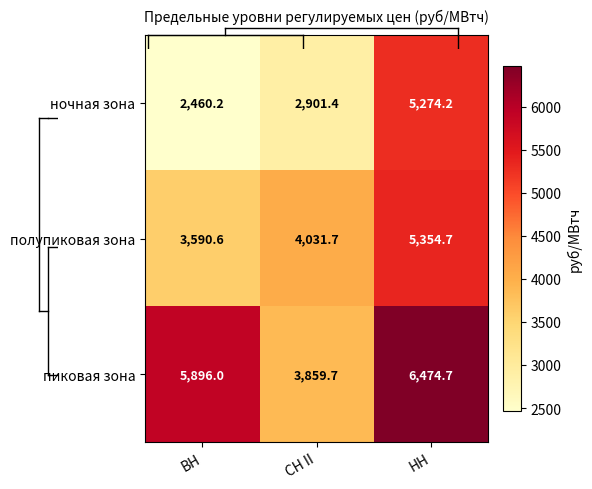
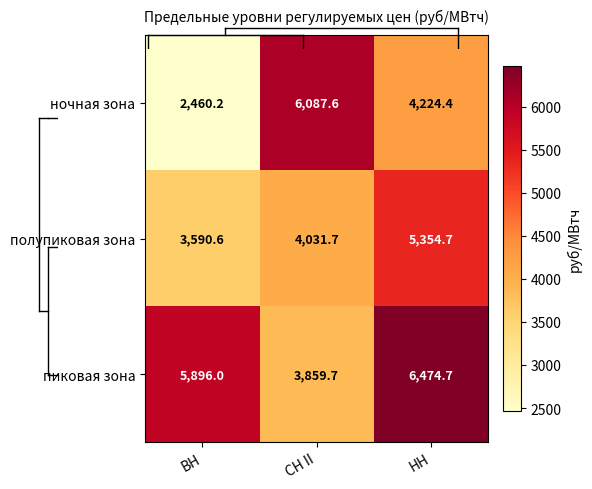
Предельные уровни регулируемых цен (руб/МВтч), ночная зона, СН II: 2,901.4 -> 6,087.6
Предельные уровни регулируемых цен (руб/МВтч), ночная зона, НН: 5,274.2 -> 4,224.4
